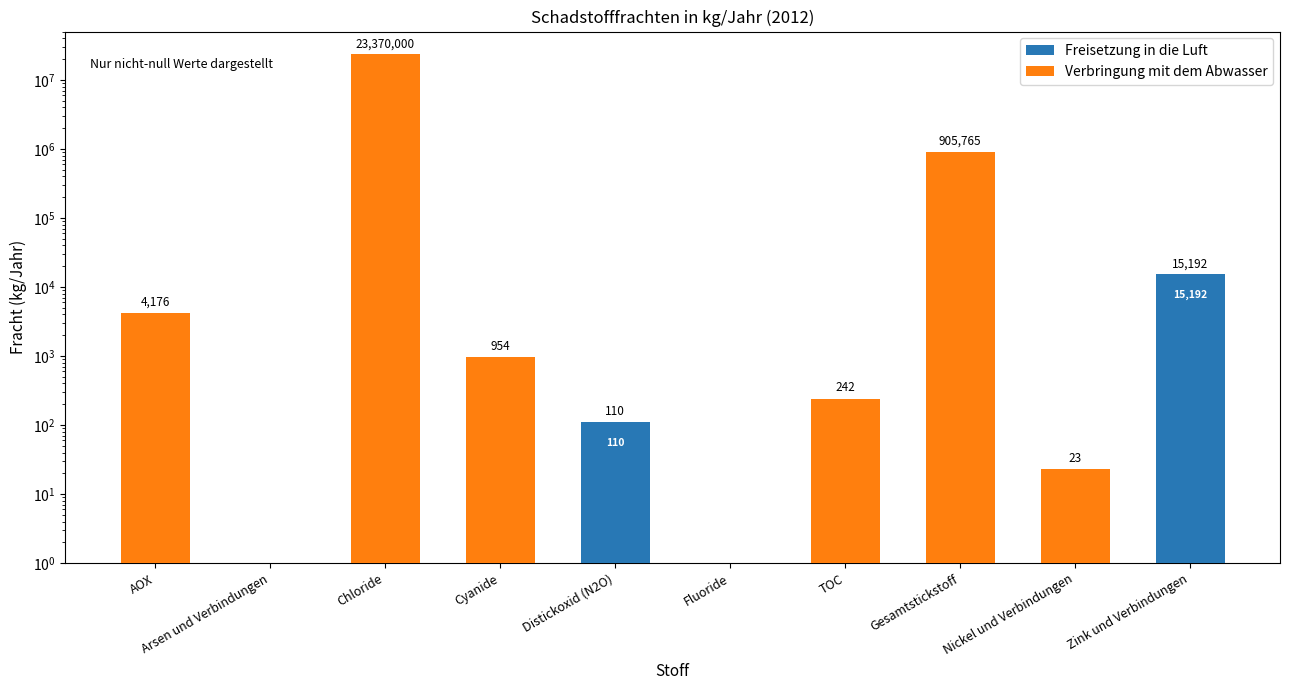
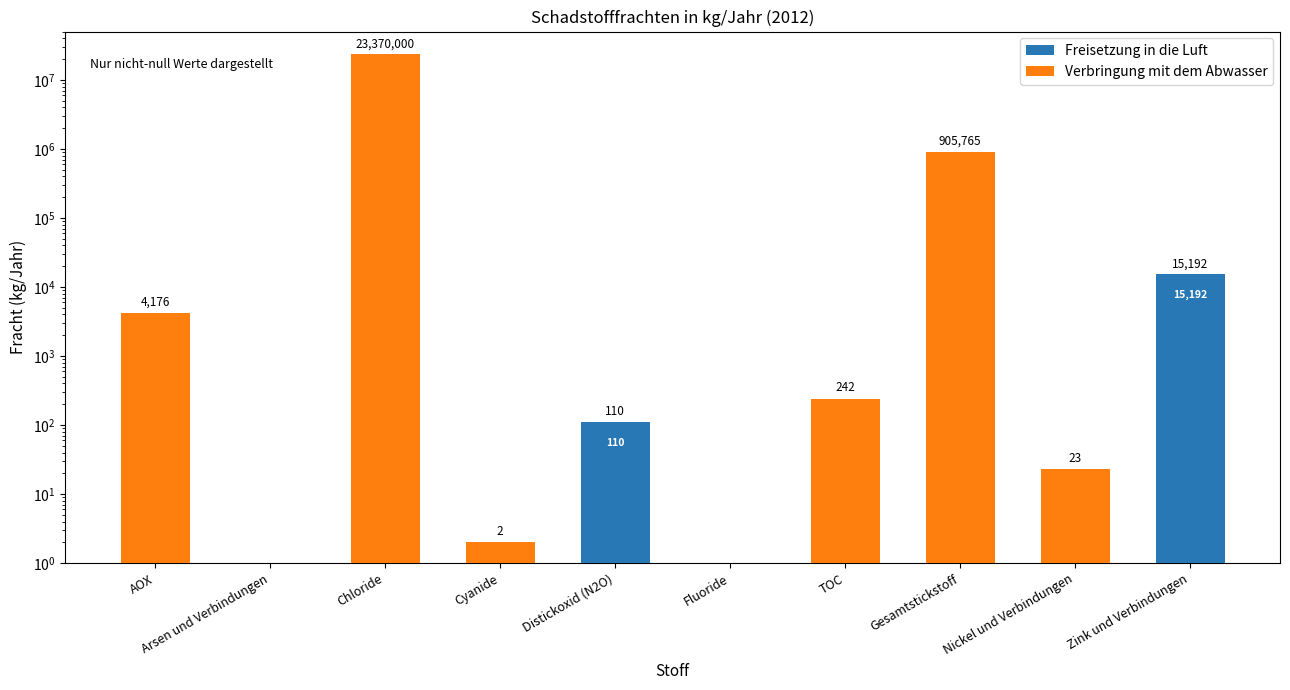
Verbringung mit dem Abwasser, Cyanide: 954 -> 2
